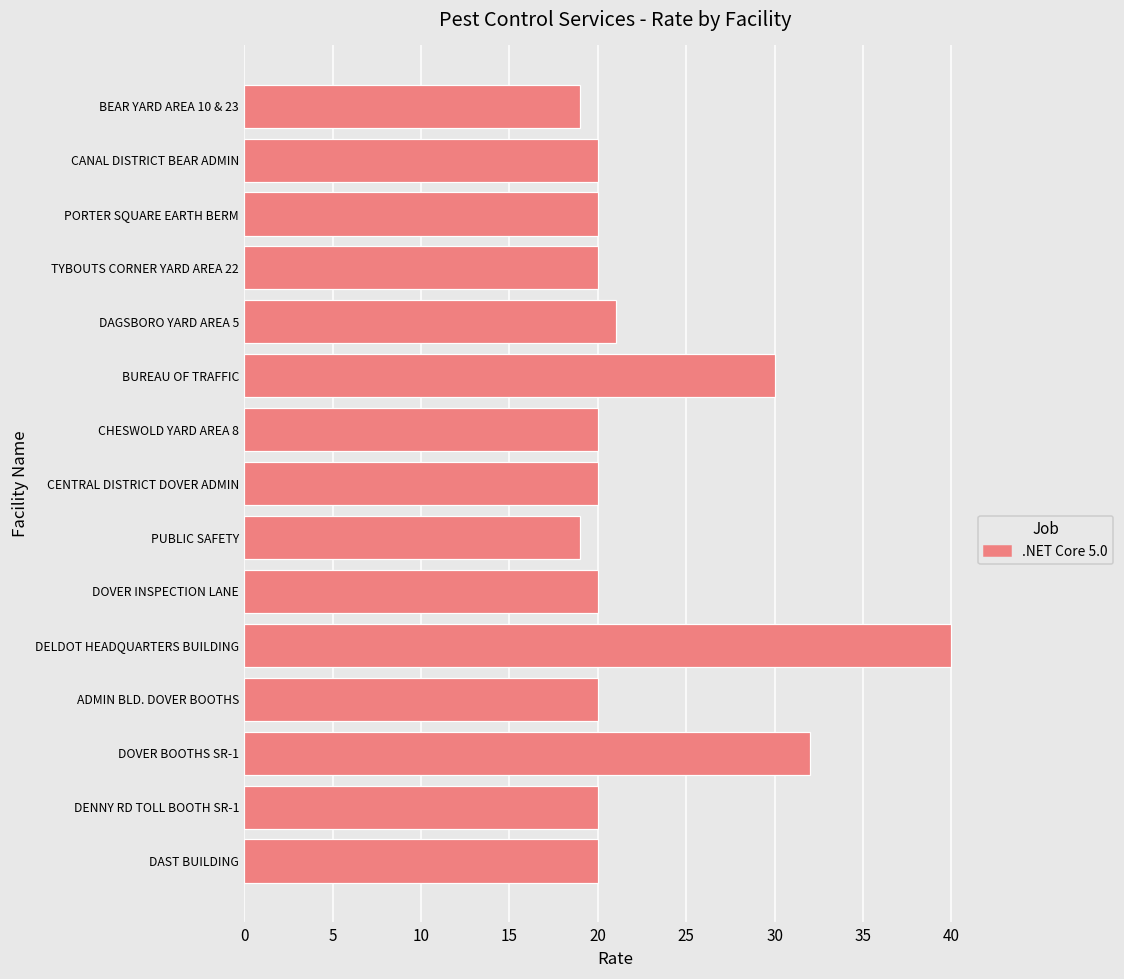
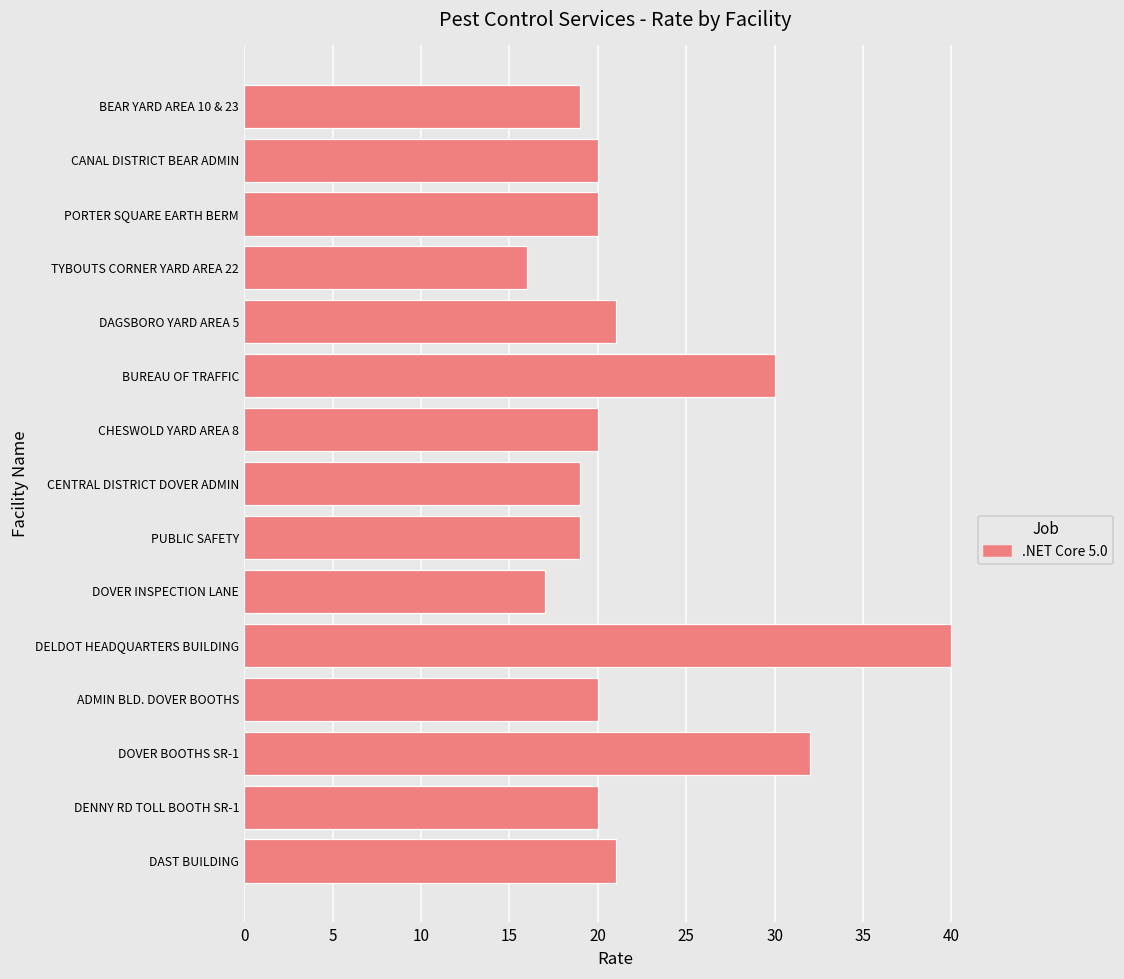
TYBOUTS CORNER YARD AREA 22: 20 -> 16
CENTRAL DISTRICT DOVER ADMIN: 20 -> 19
DOVER INSPECTION LANE: 20 -> 17
DAST BUILDING: 20 -> 21
